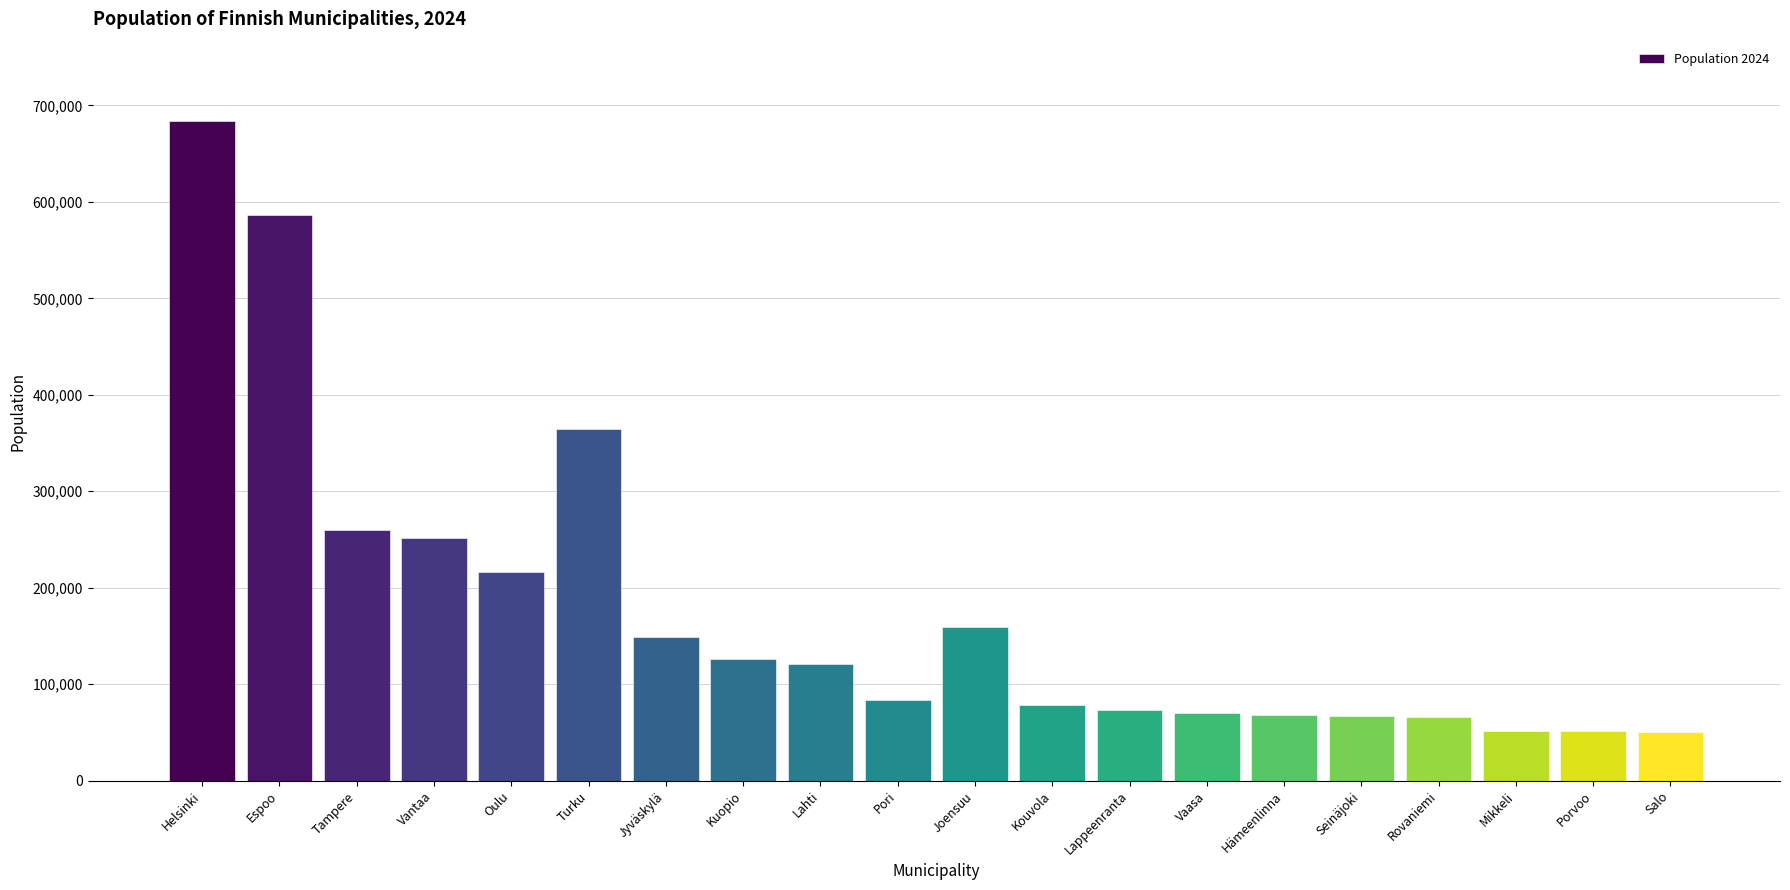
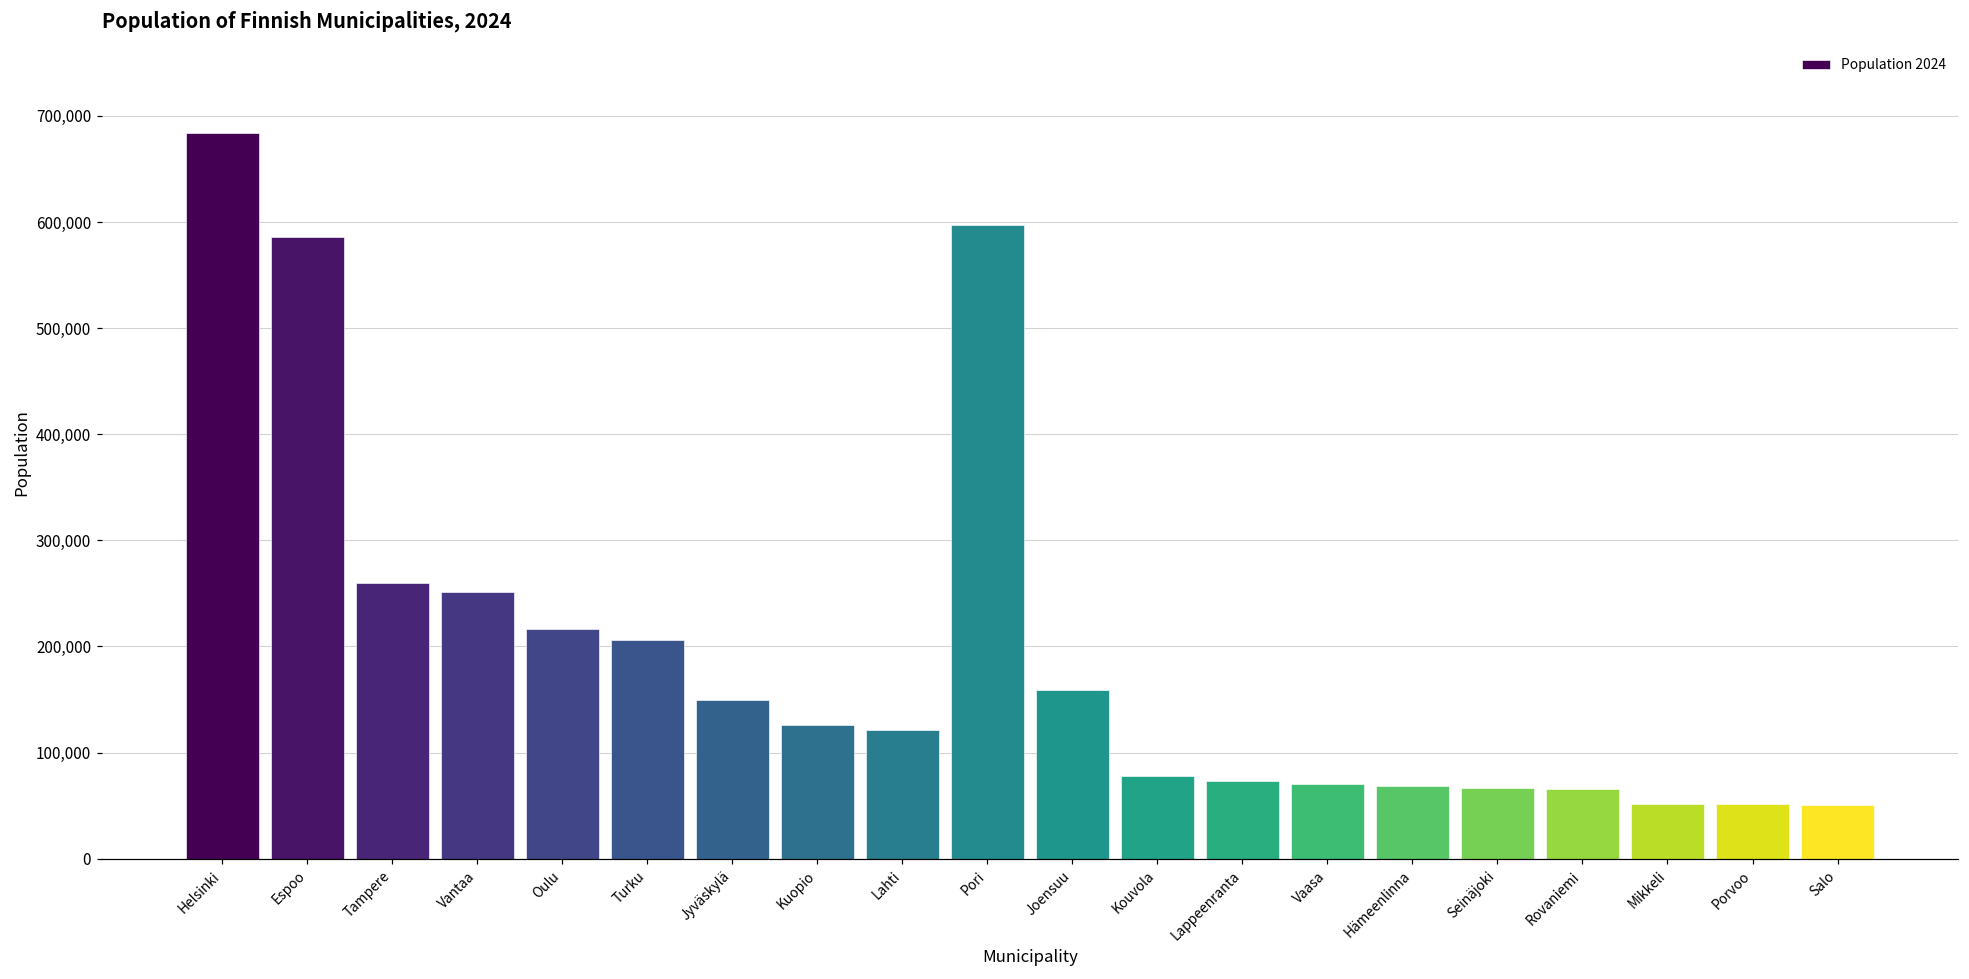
Turku: 360,000 -> 210,000
Pori: 80,000 -> 600,000
